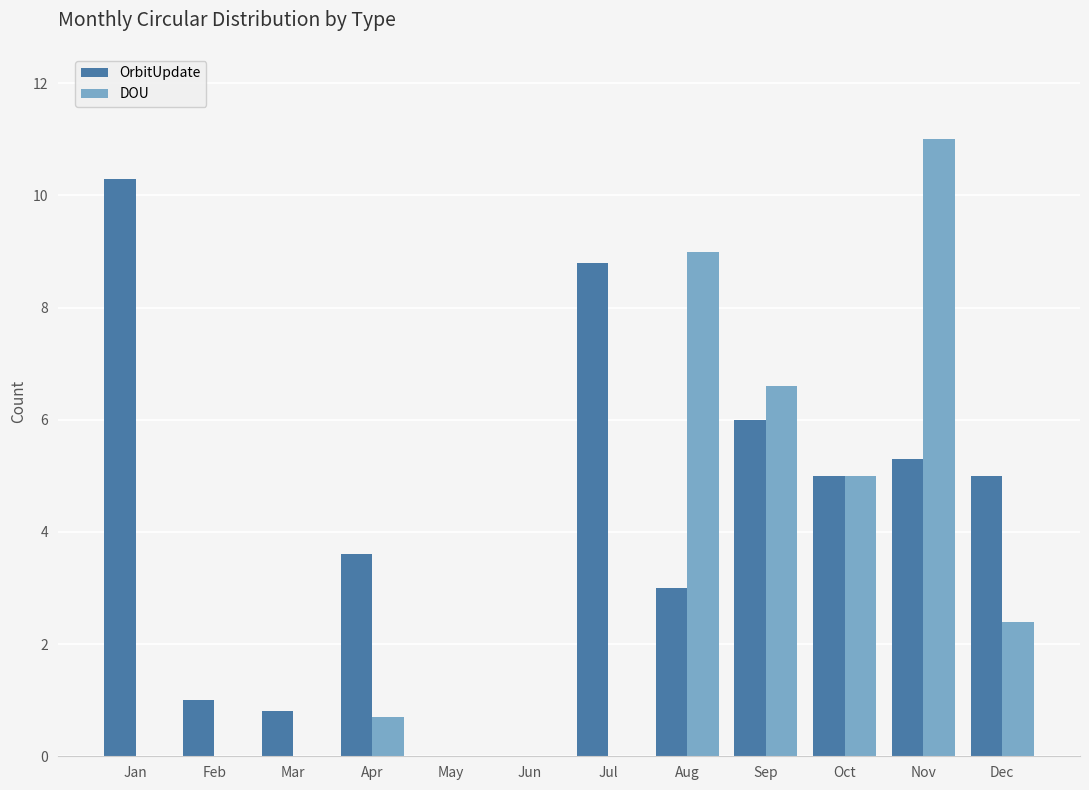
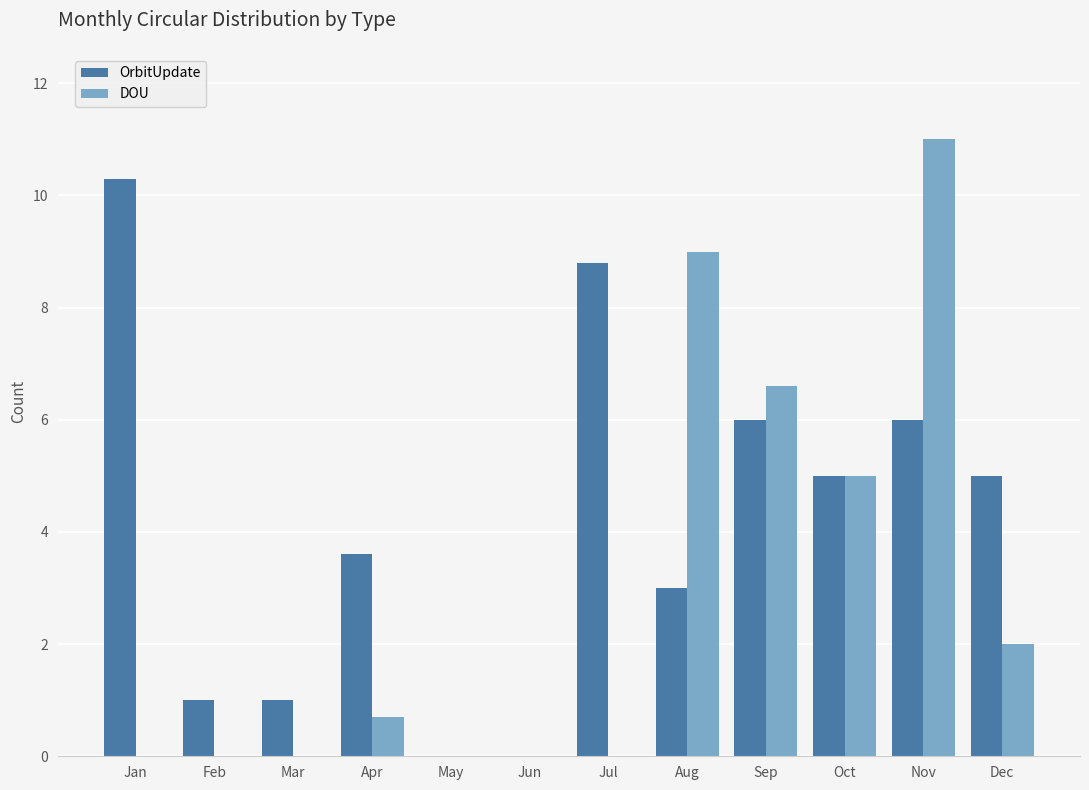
OrbitUpdate, Mar: 0.8 -> 1.0
OrbitUpdate, Nov: 5.3 -> 6.0
DOU, Dec: 2.4 -> 2.0
